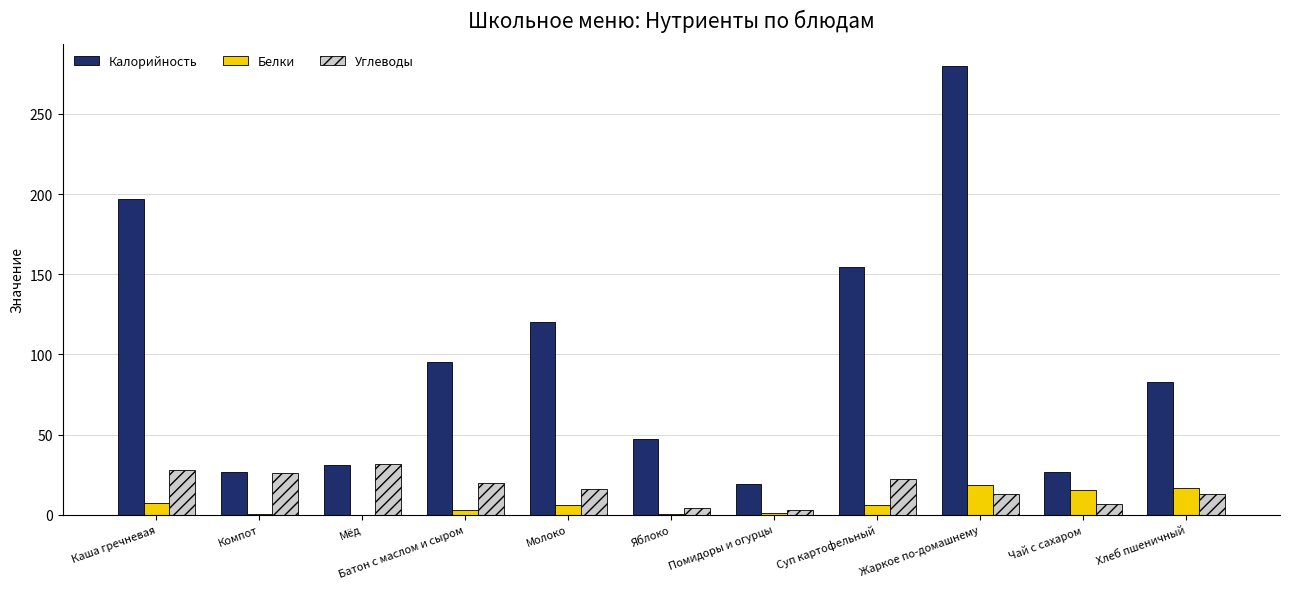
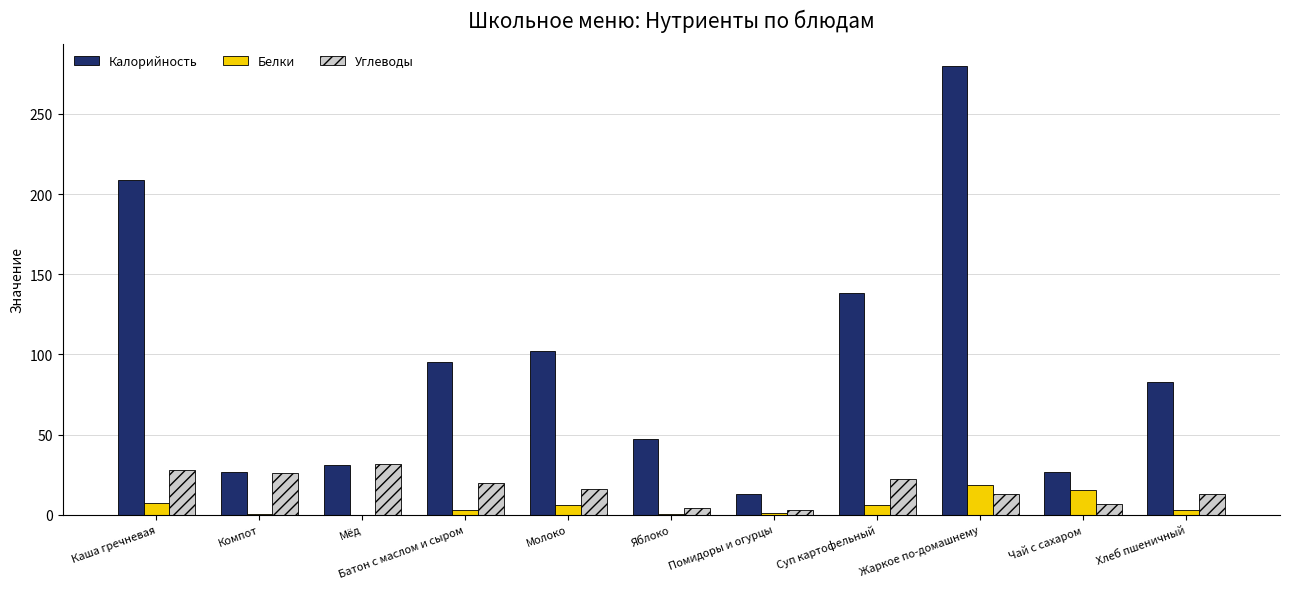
Калорийность, Каша гречневая: 197 -> 209
Калорийность, Молоко: 120 -> 102
Калорийность, Помидоры и огурцы: 19 -> 13
Калорийность, Суп картофельный: 155 -> 138
Белки, Хлеб пшеничный: 16 -> 3
